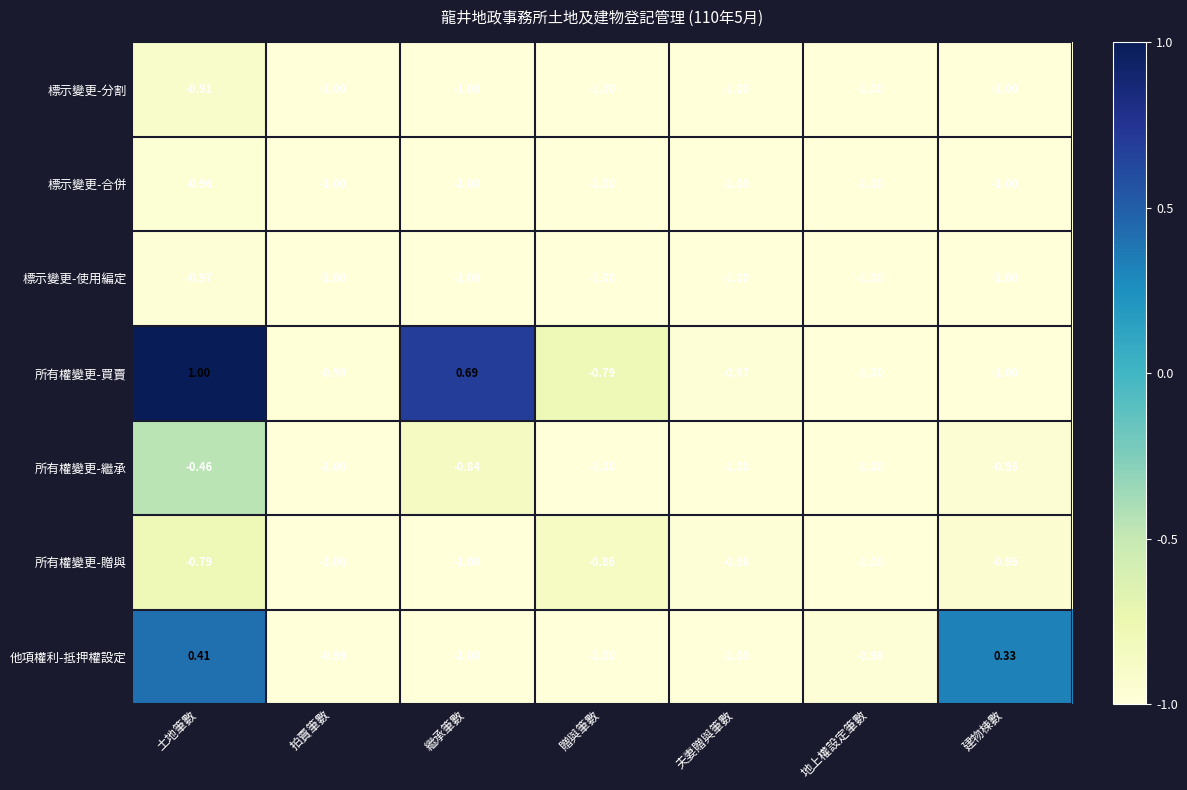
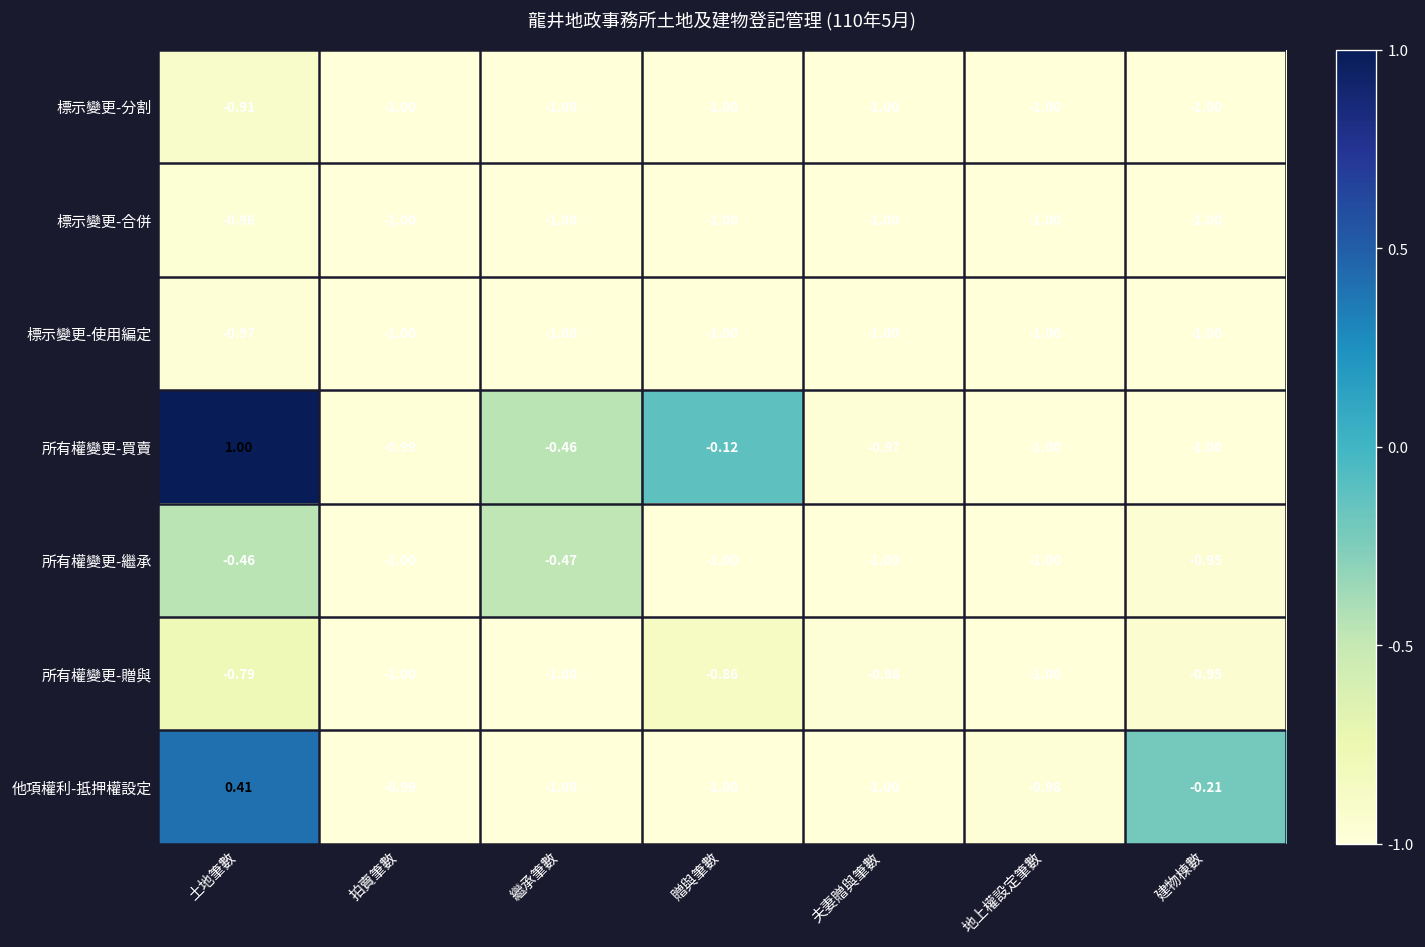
所有權變更-買賣, 繼承筆數: 0.69 -> -0.46
所有權變更-買賣, 贈與筆數: -0.79 -> -0.12
所有權變更-繼承, 繼承筆數: -0.84 -> -0.47
他項權利-抵押權設定, 建物棟數: 0.33 -> -0.21
